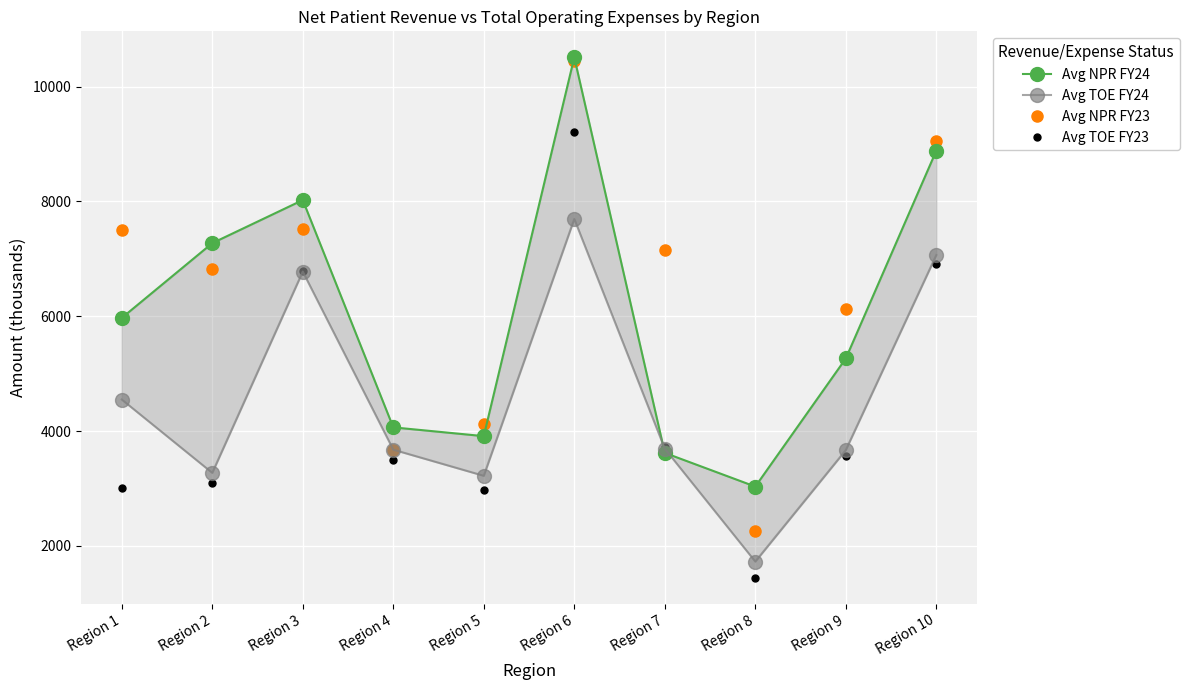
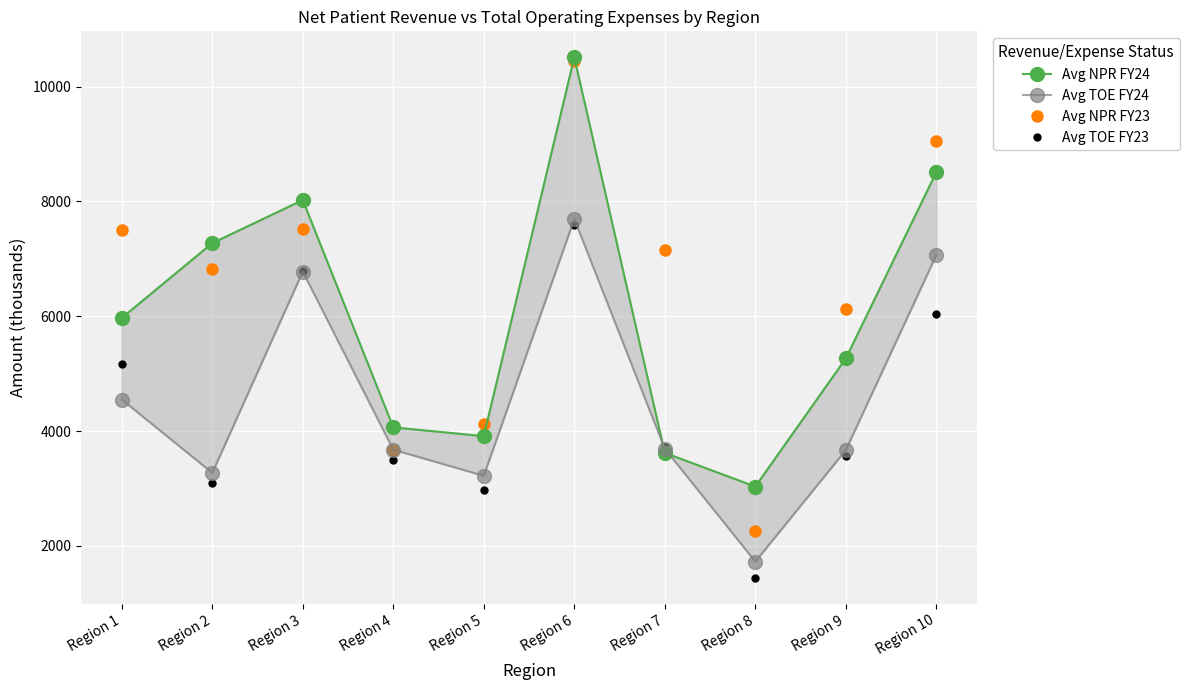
Avg TOE FY23, Region 1: 3000 -> 5200
Avg TOE FY23, Region 6: 9200 -> 7600
Avg NPR FY24, Region 10: 8900 -> 8500
Avg TOE FY23, Region 10: 6900 -> 6000
